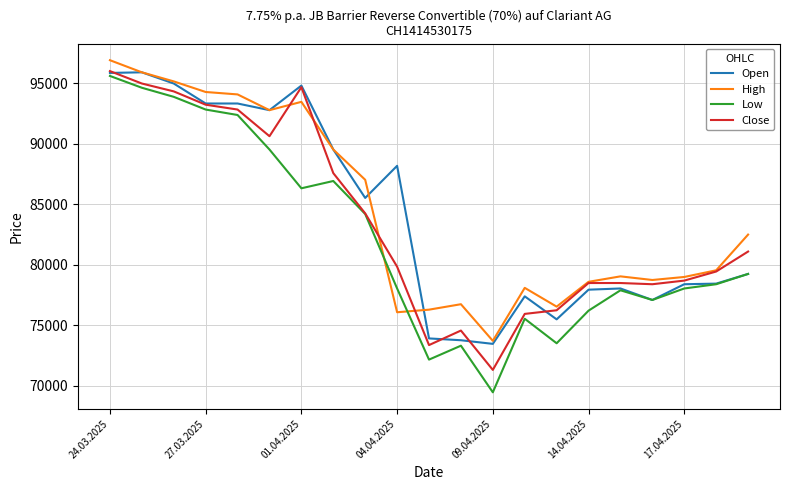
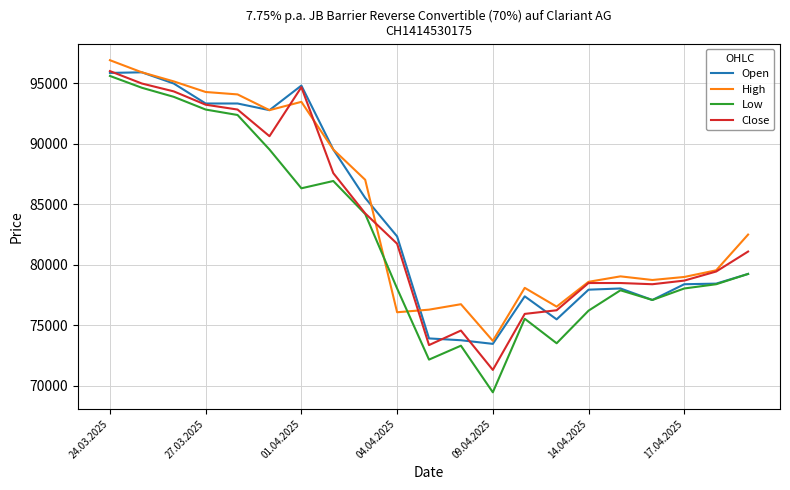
Open, 04.04.2025: 88200 -> 82400
Close, 04.04.2025: 79900 -> 81700
